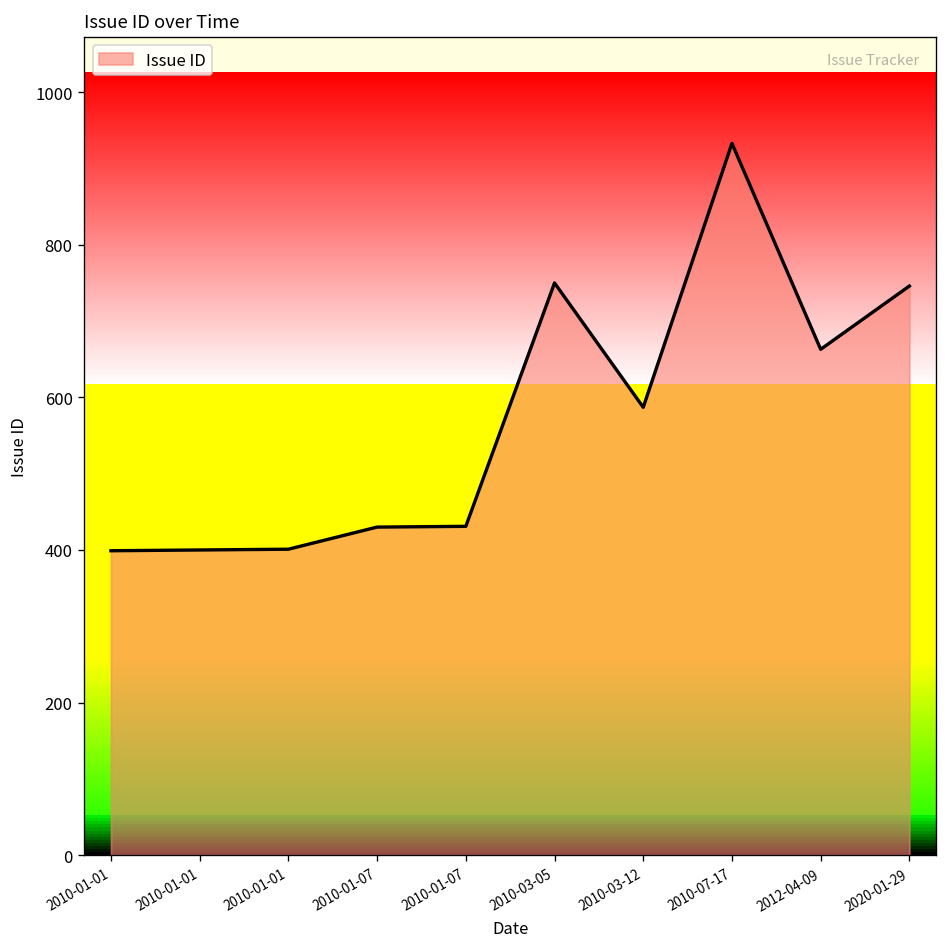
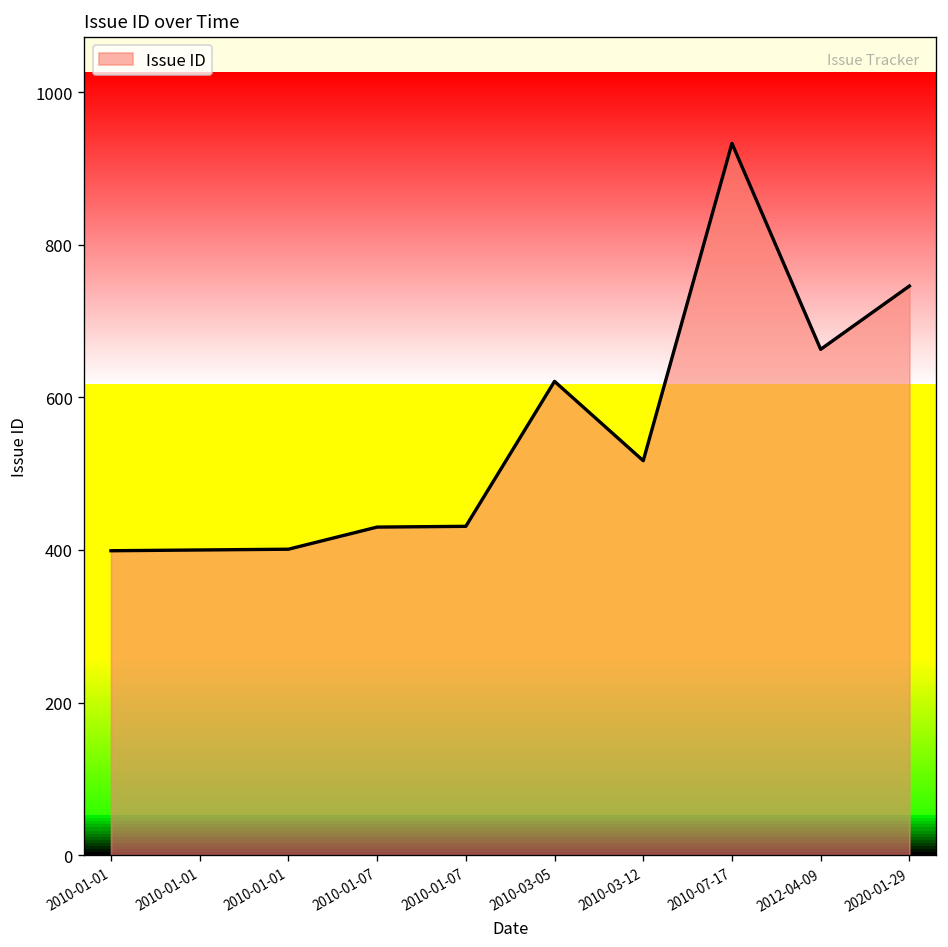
2010-03-05: 750 -> 620
2010-03-12: 590 -> 520
